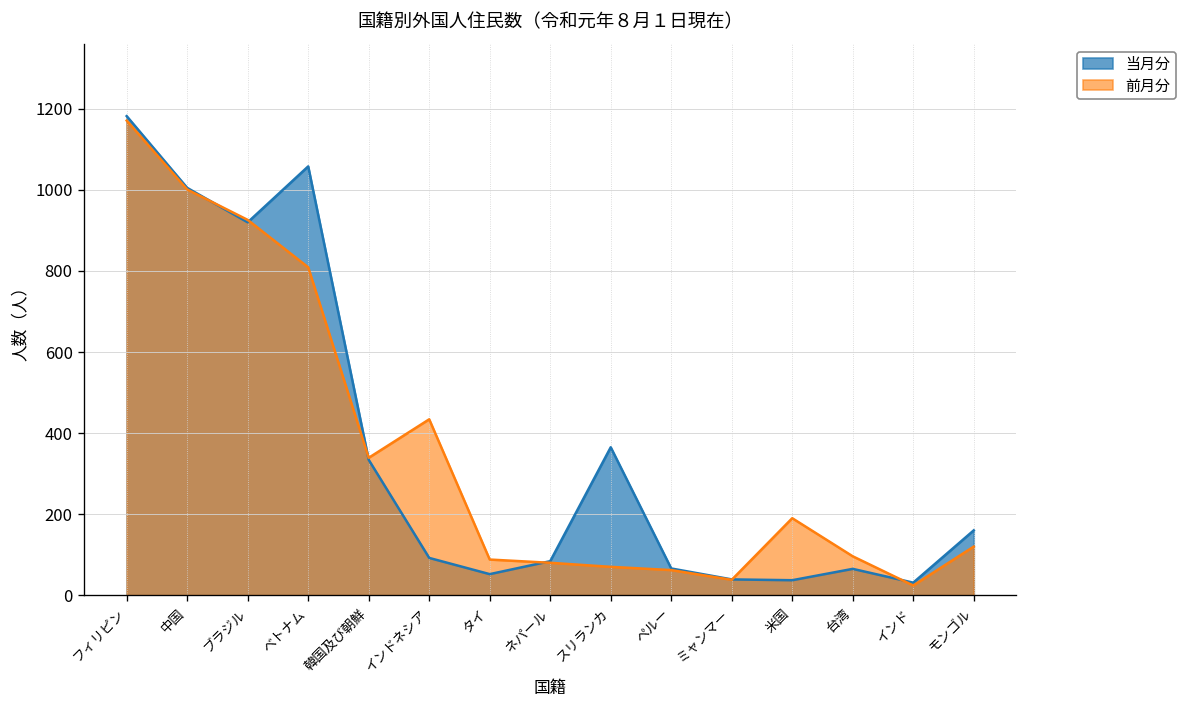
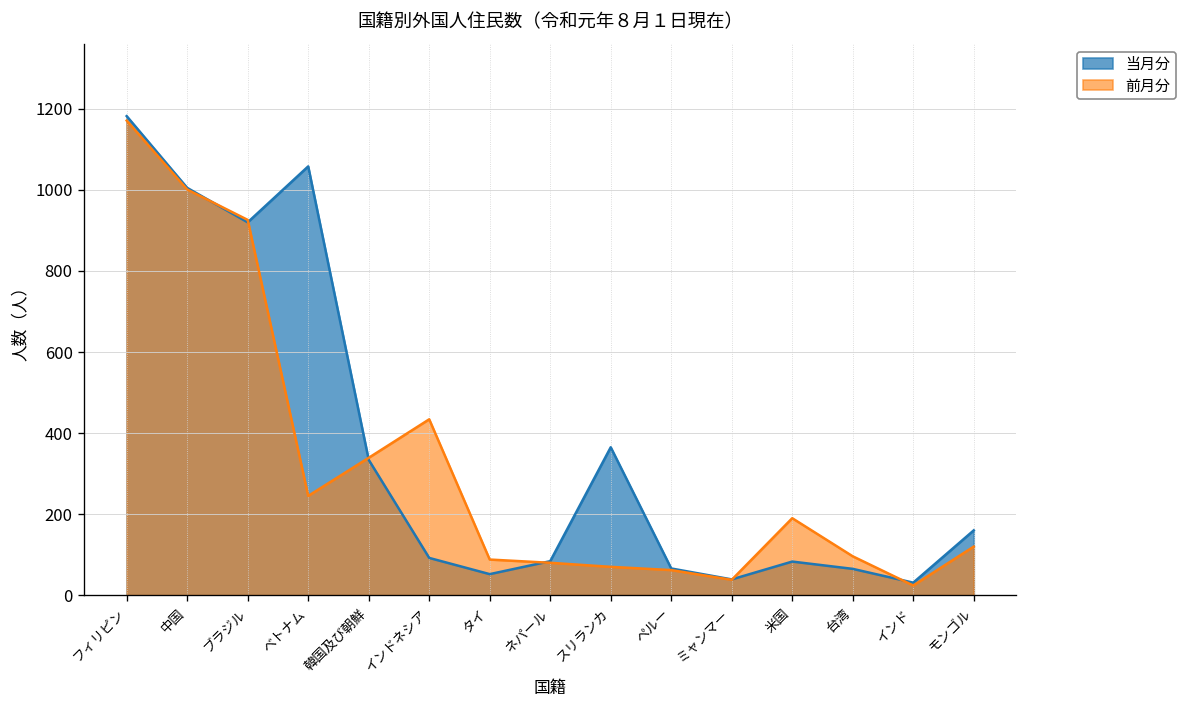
前月分, ベトナム: 810 -> 250
当月分, 米国: 40 -> 80
